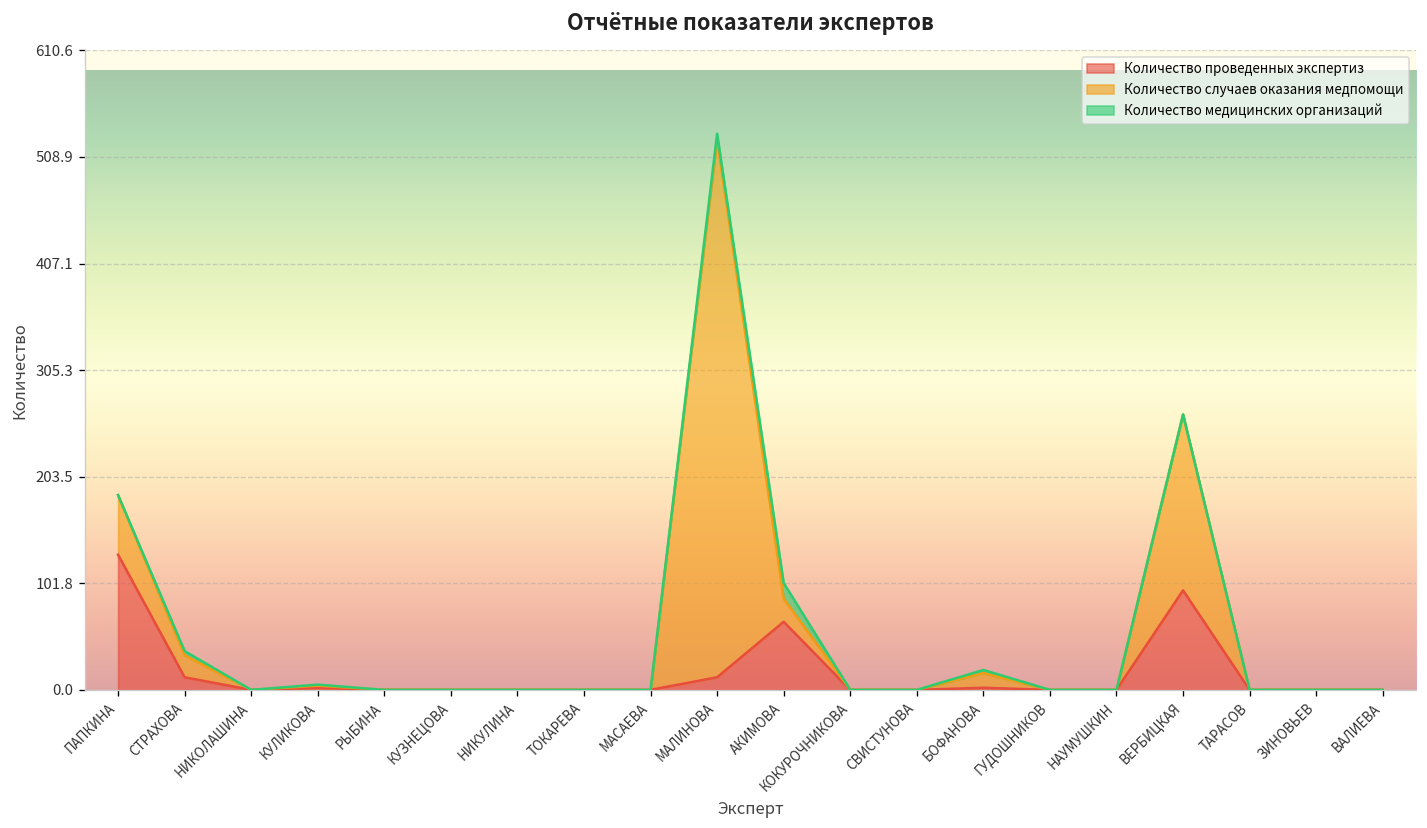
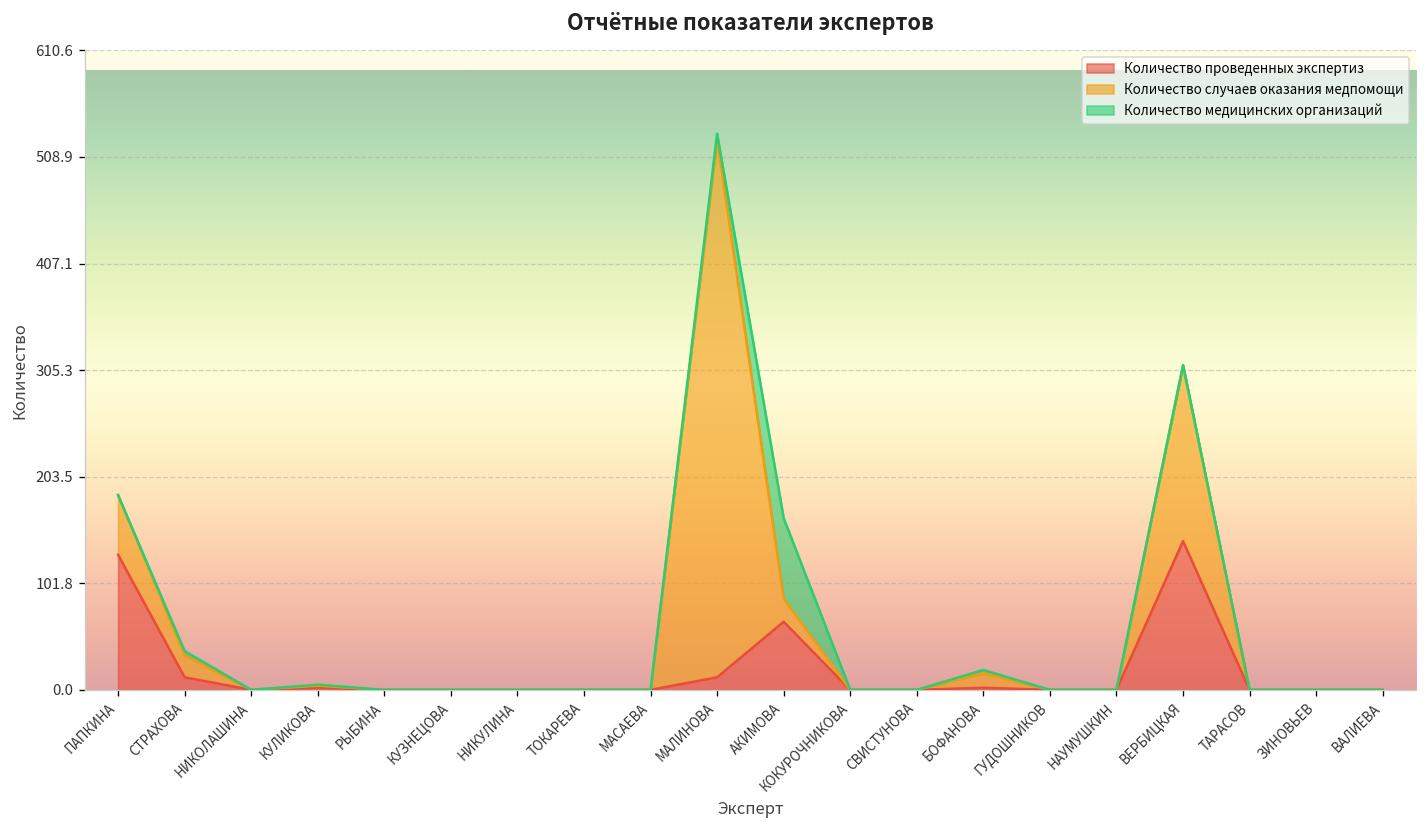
Количество медицинских организаций, АКИМОВА: 20 -> 80
Количество проведенных экспертиз, ВЕРБИЦКАЯ: 100 -> 140
